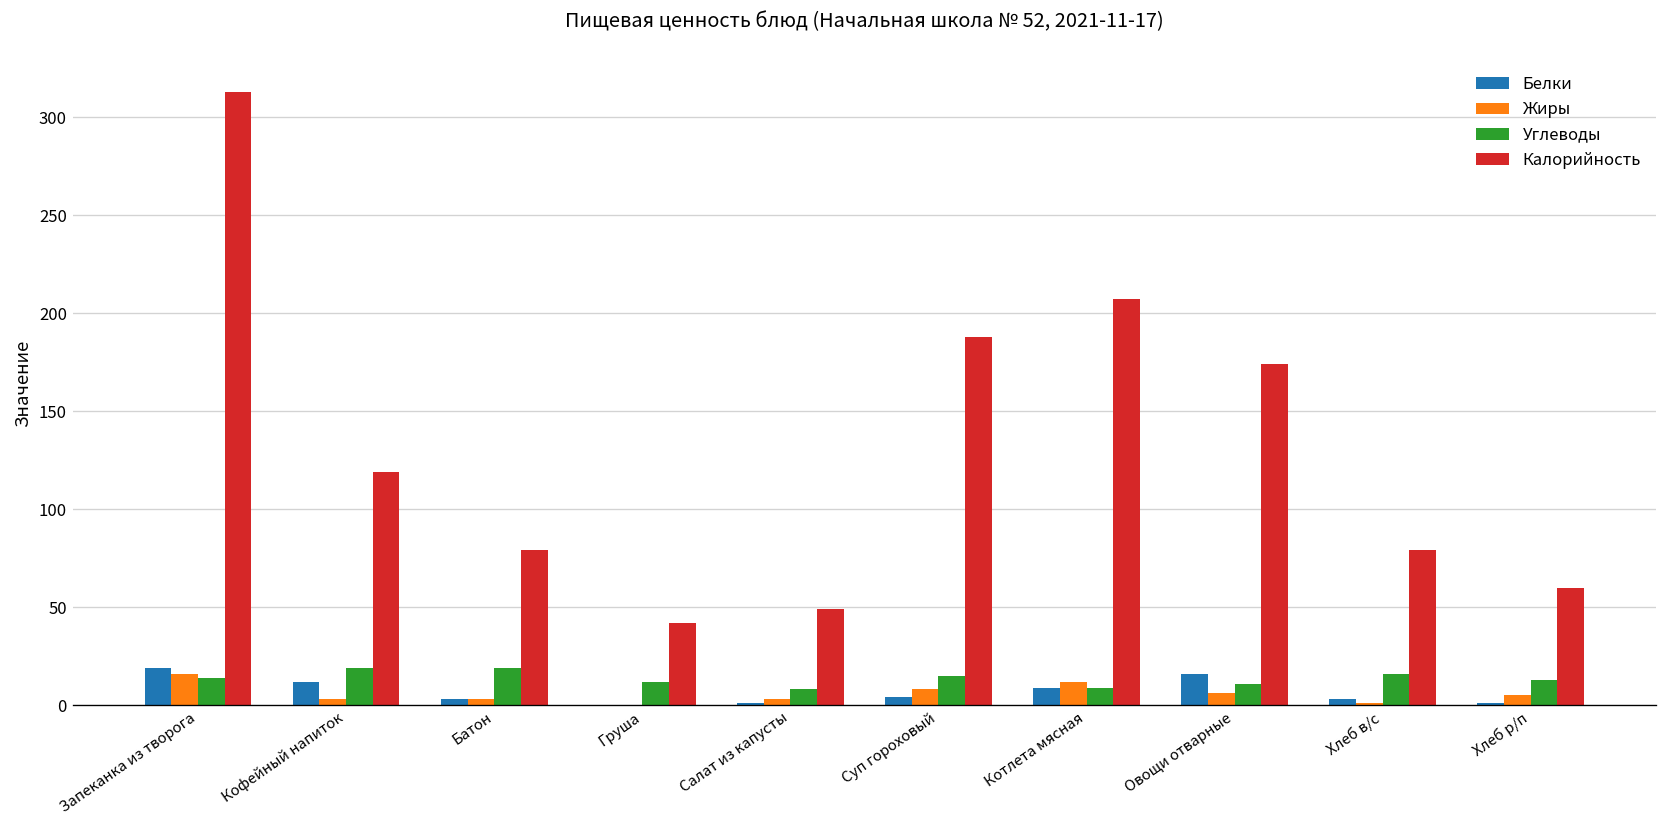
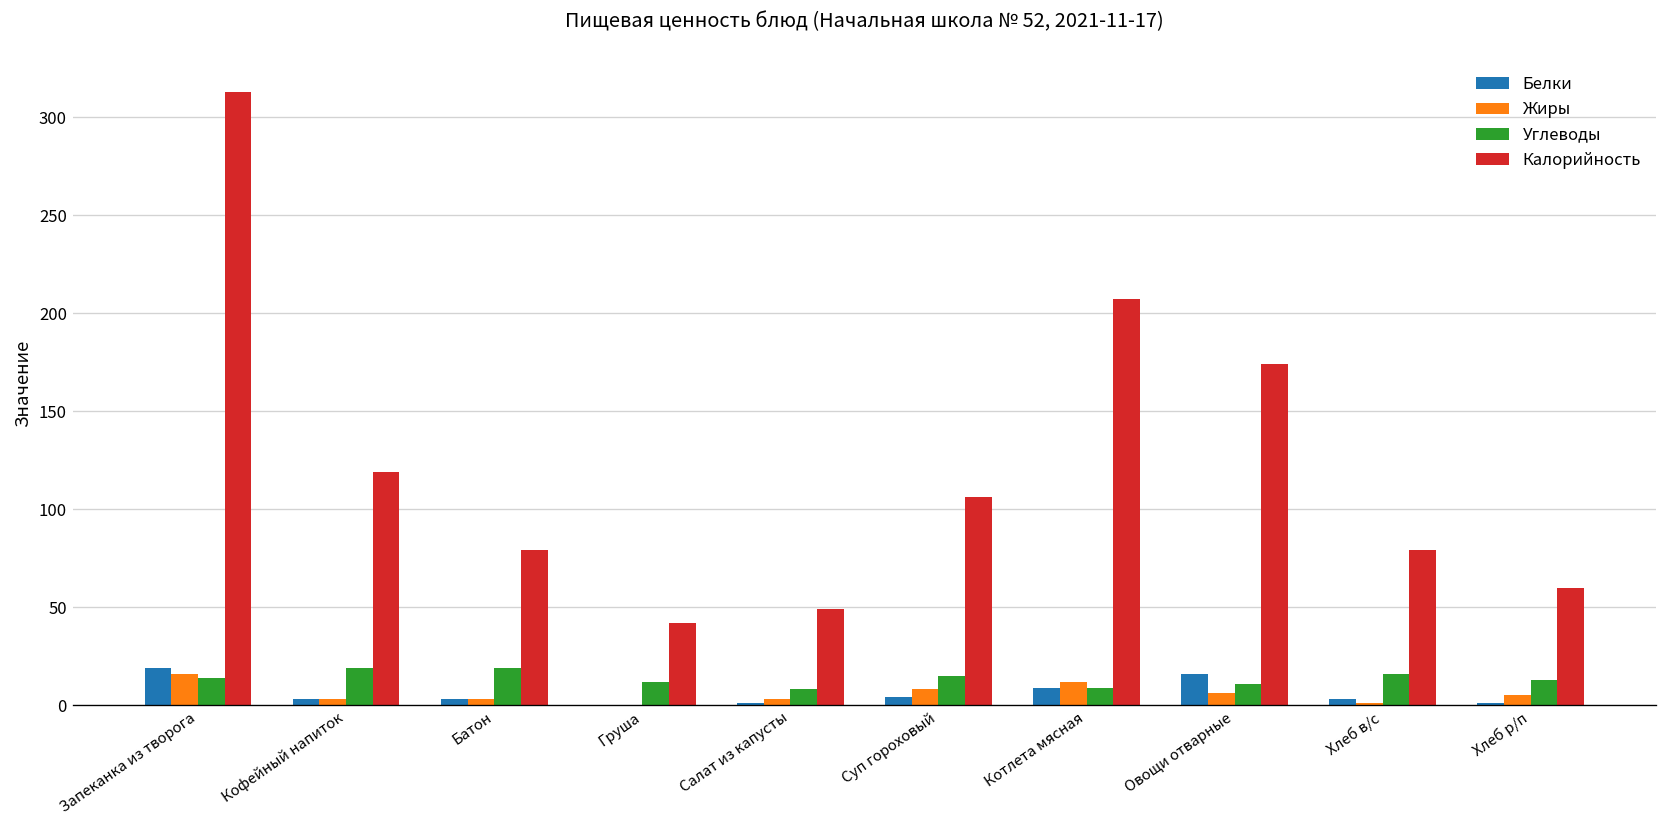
Белки, Кофейный напиток: 12 -> 3
Калорийность, Суп гороховый: 188 -> 106
